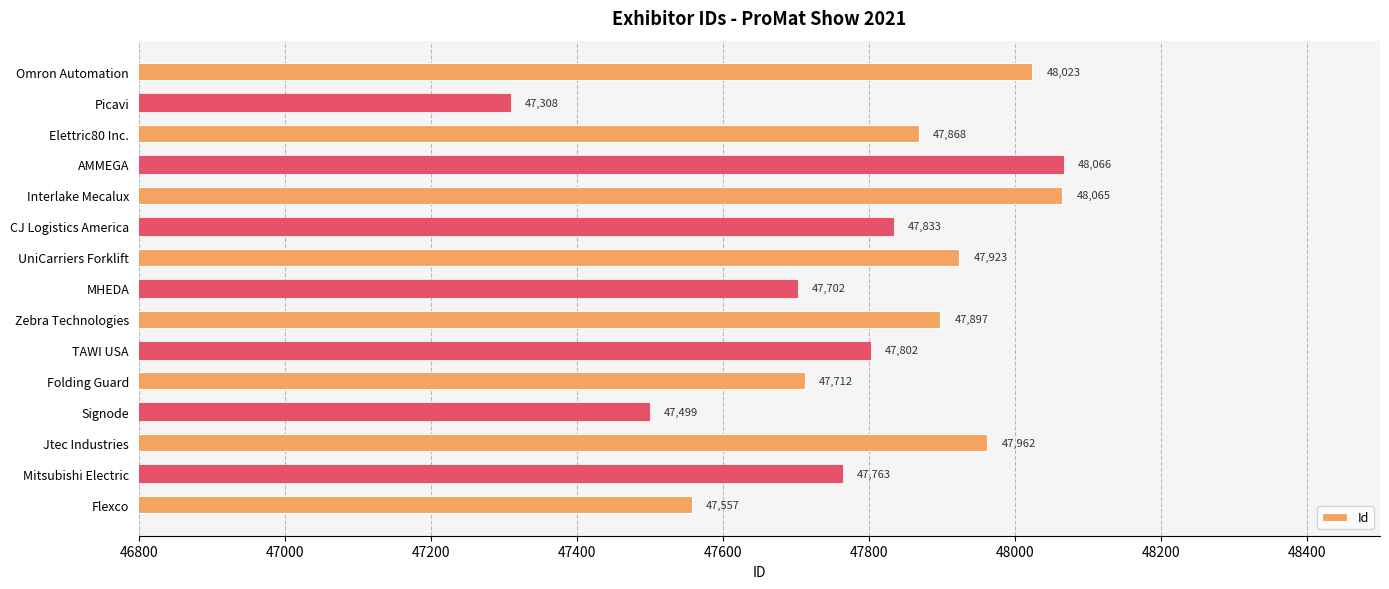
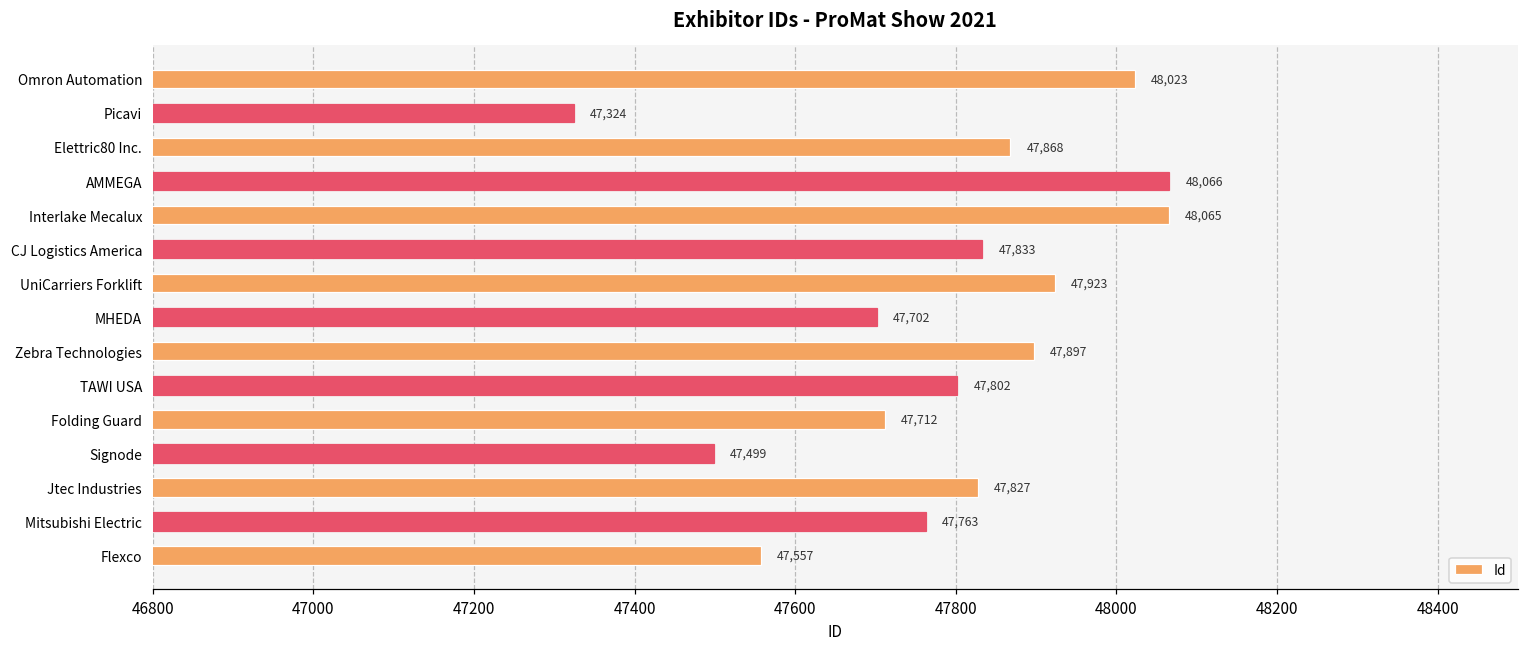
Picavi: 47,308 -> 47,324
Jtec Industries: 47,962 -> 47,827
